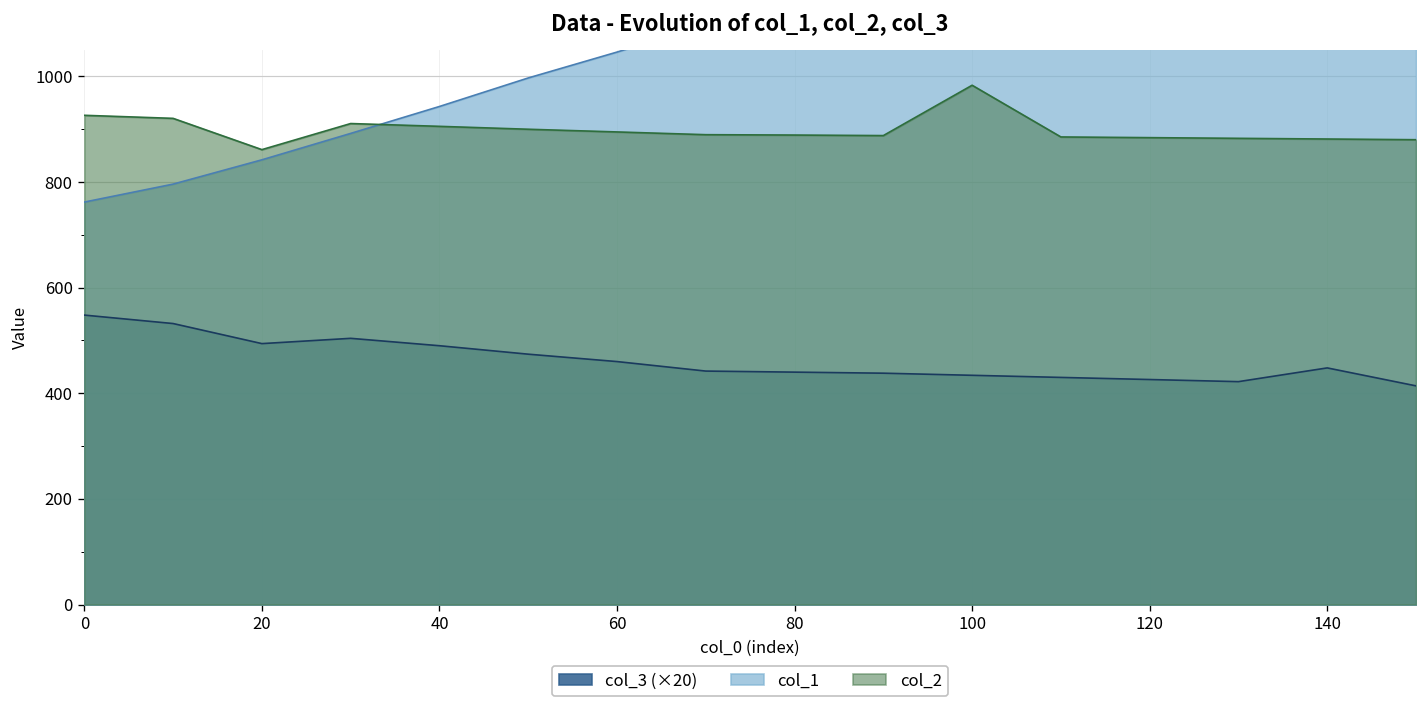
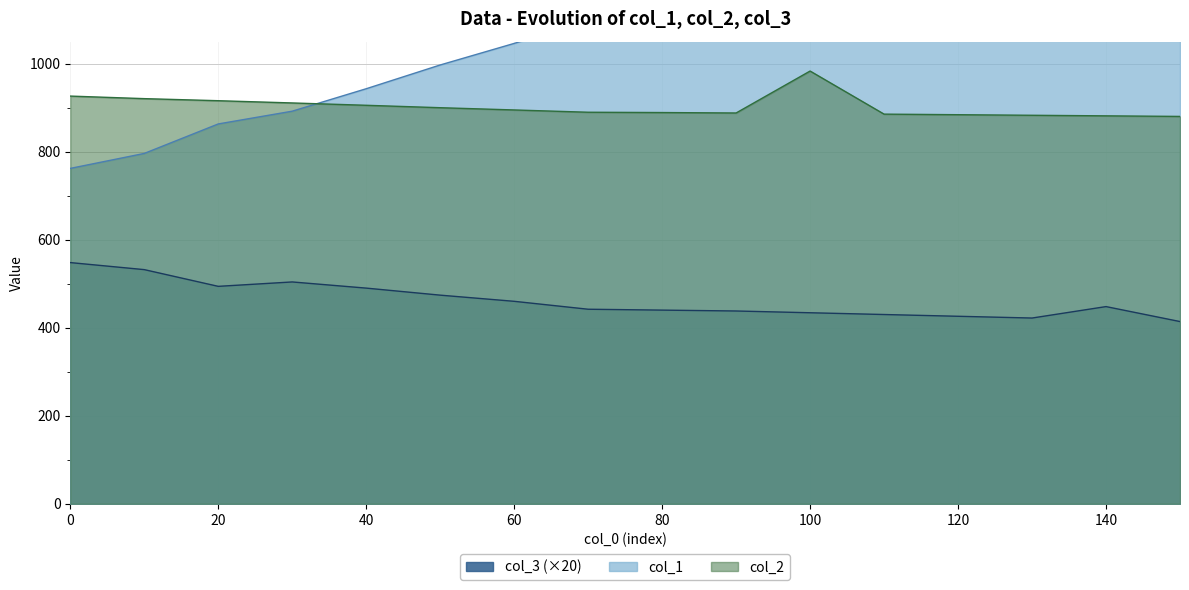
col_1, 20: 840 -> 860
col_2, 20: 860 -> 920
